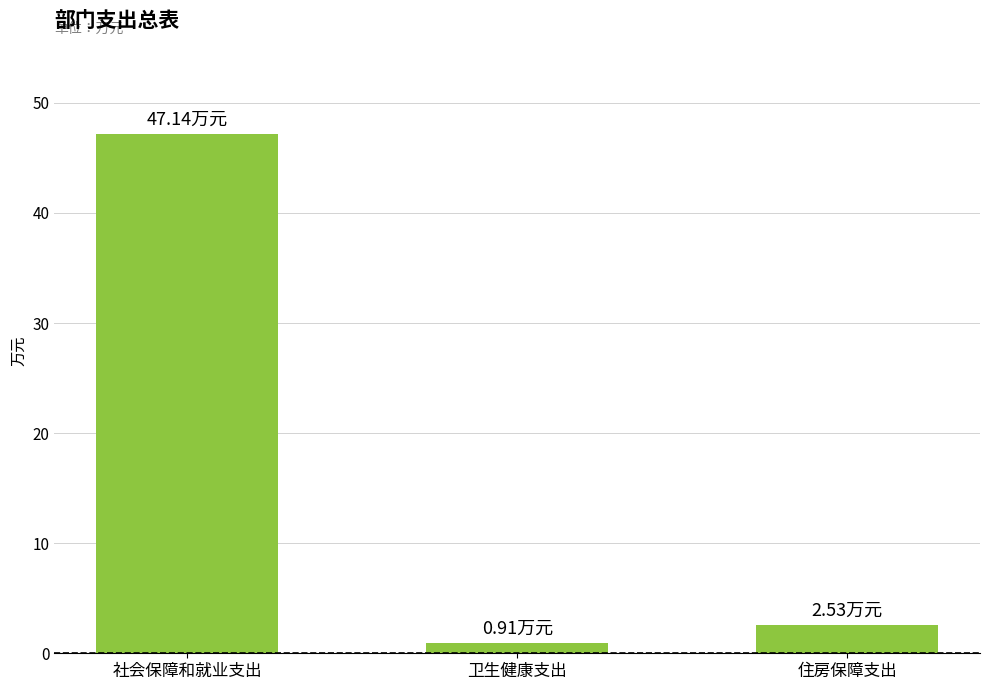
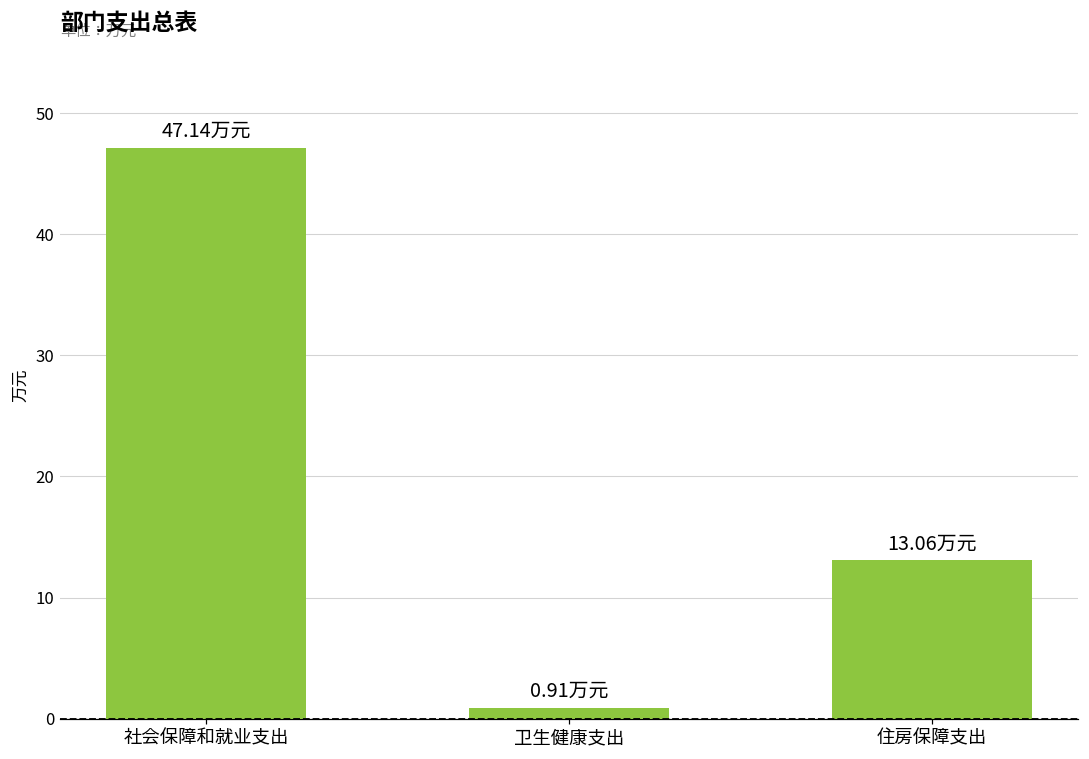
住房保障支出: 2.53 -> 13.06
